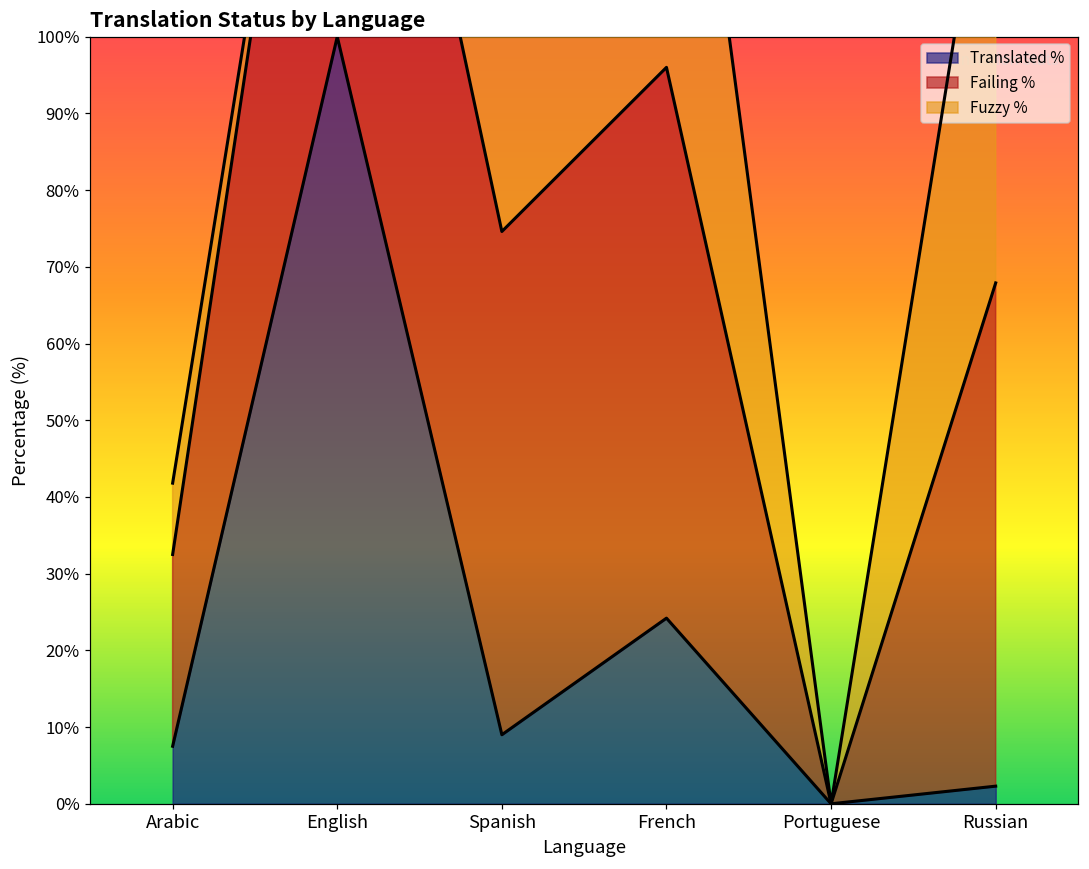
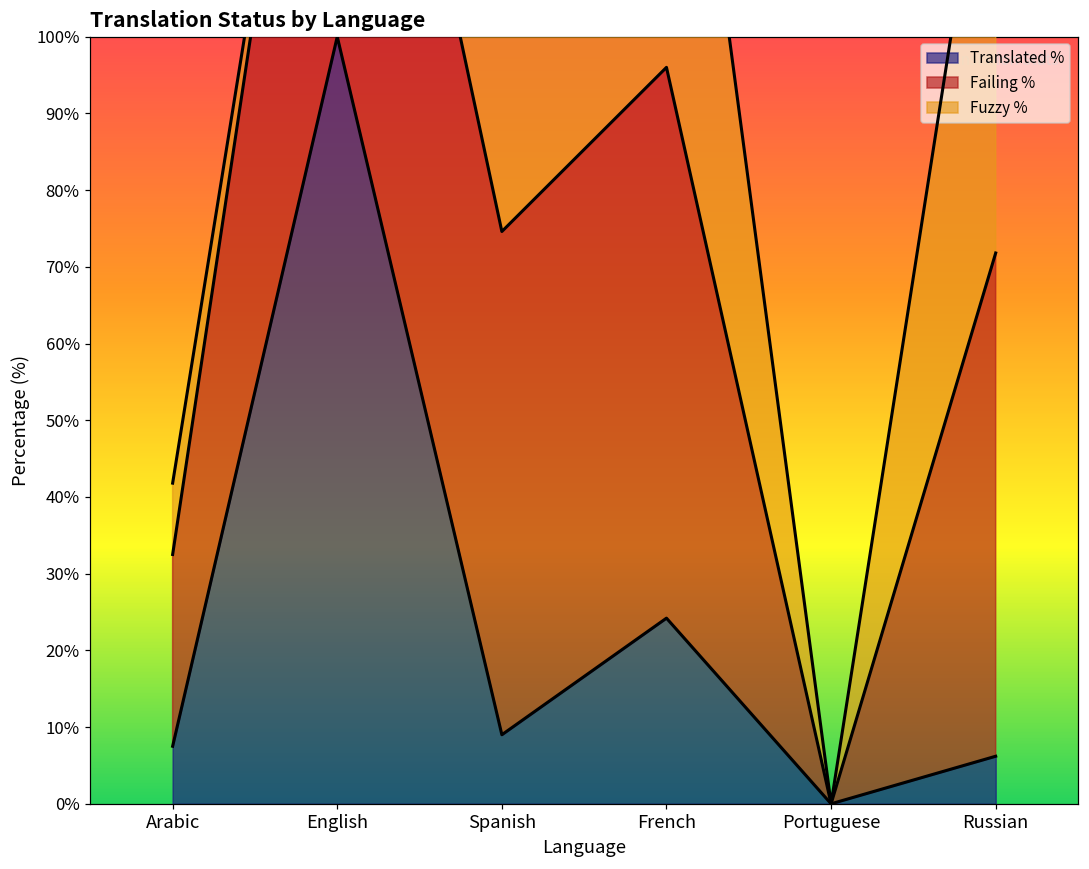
Translated %, Russian: 2% -> 6%
